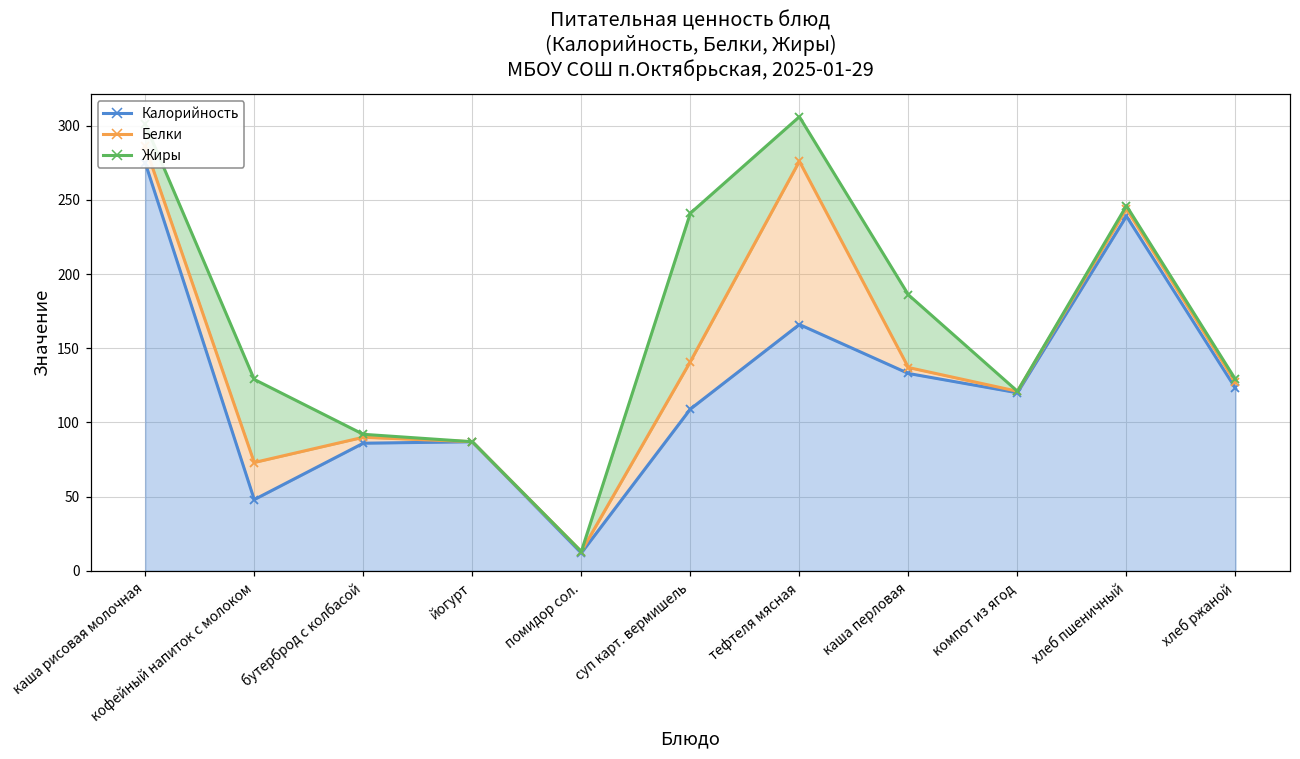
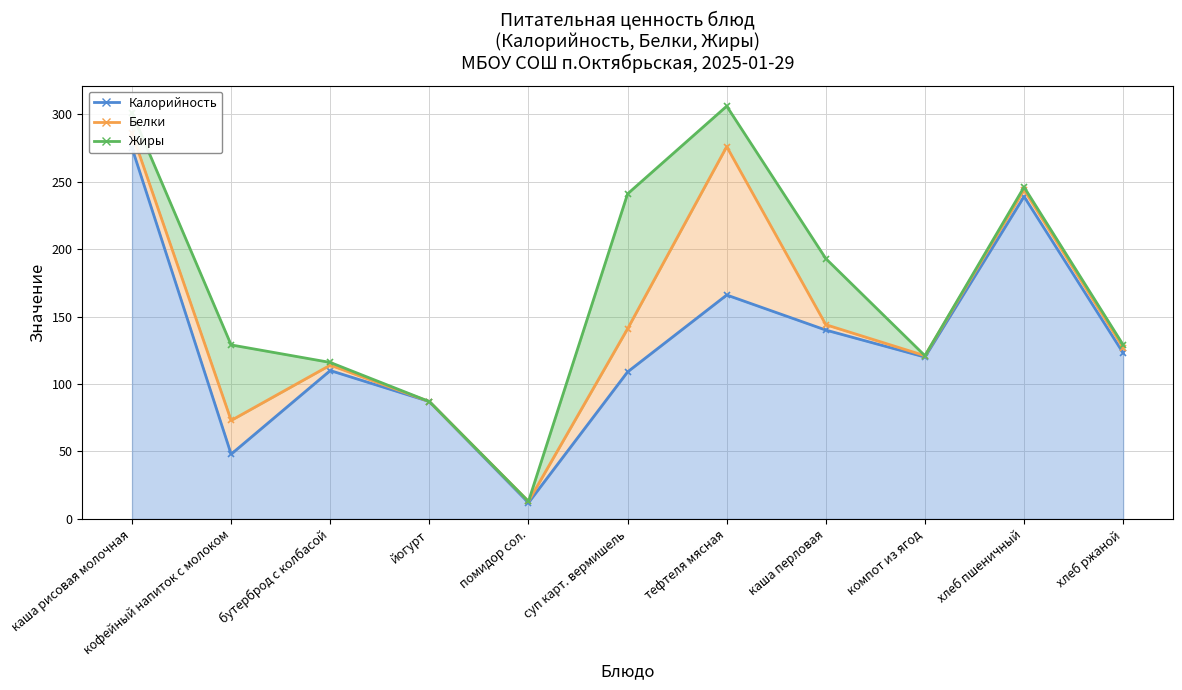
Калорийность, бутерброд с колбасой: 86 -> 110
Калорийность, каша перловая: 133 -> 140
